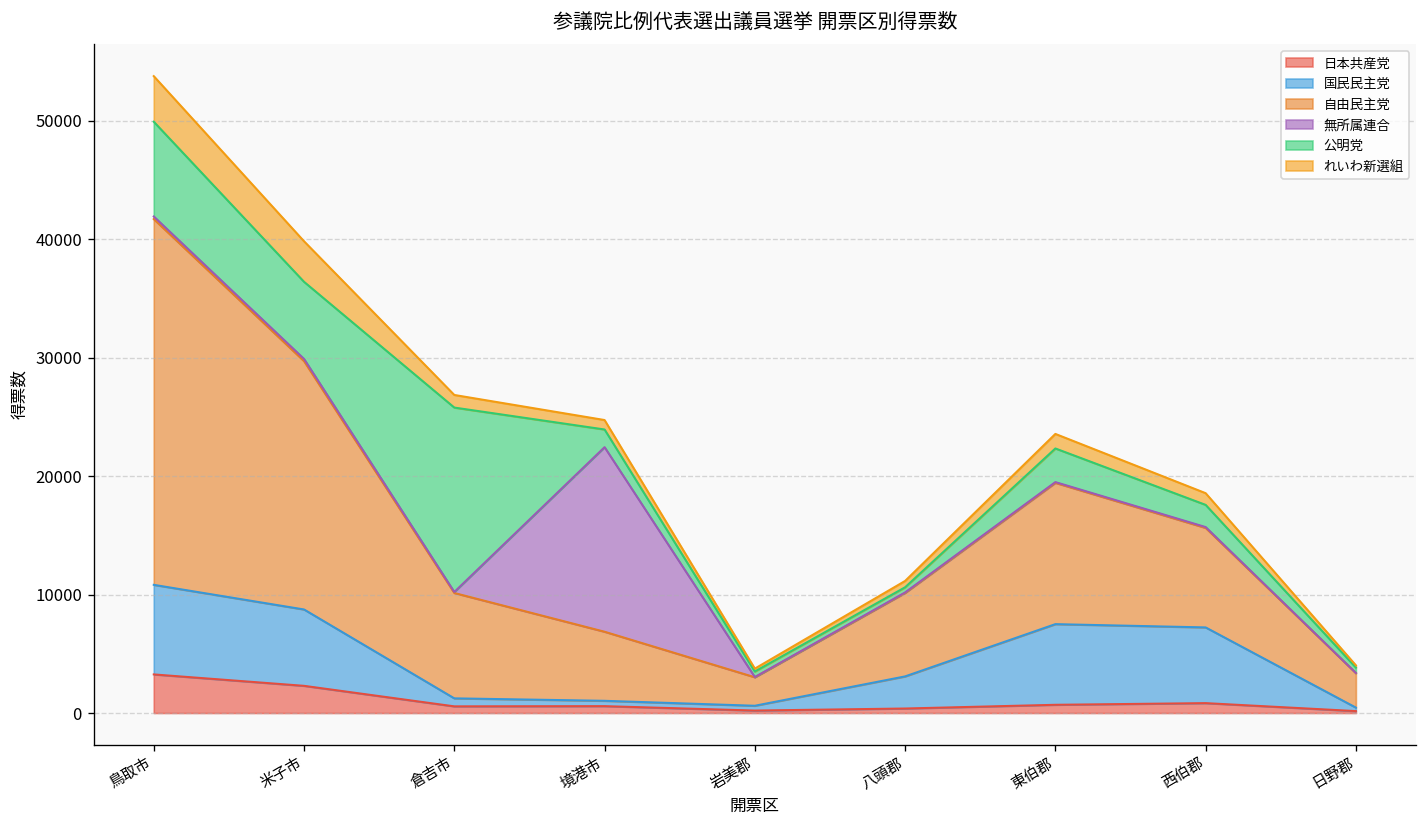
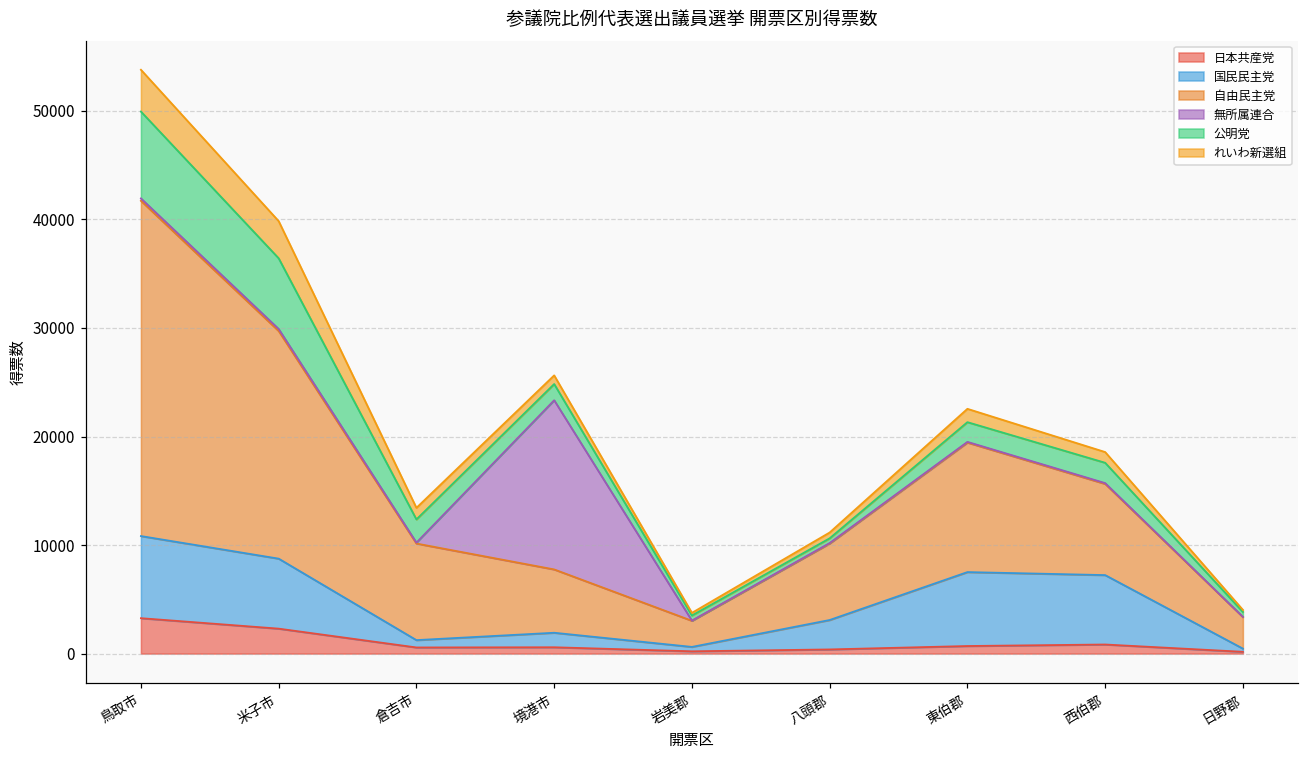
公明党, 倉吉市: 16000 -> 2000
国民民主党, 境港市: 0 -> 1000
公明党, 東伯郡: 3000 -> 2000
